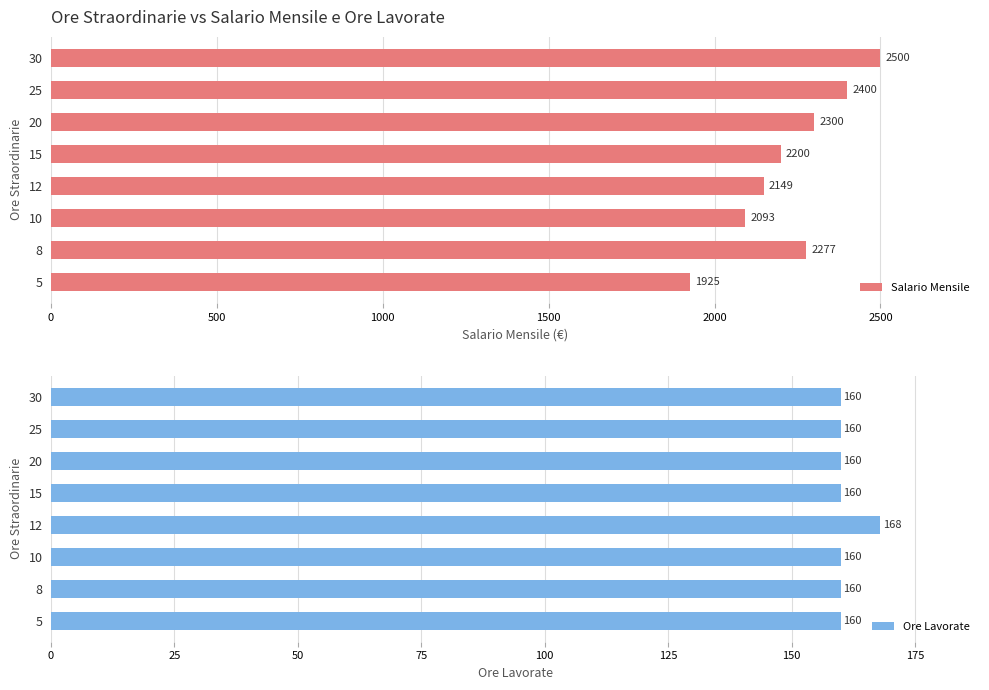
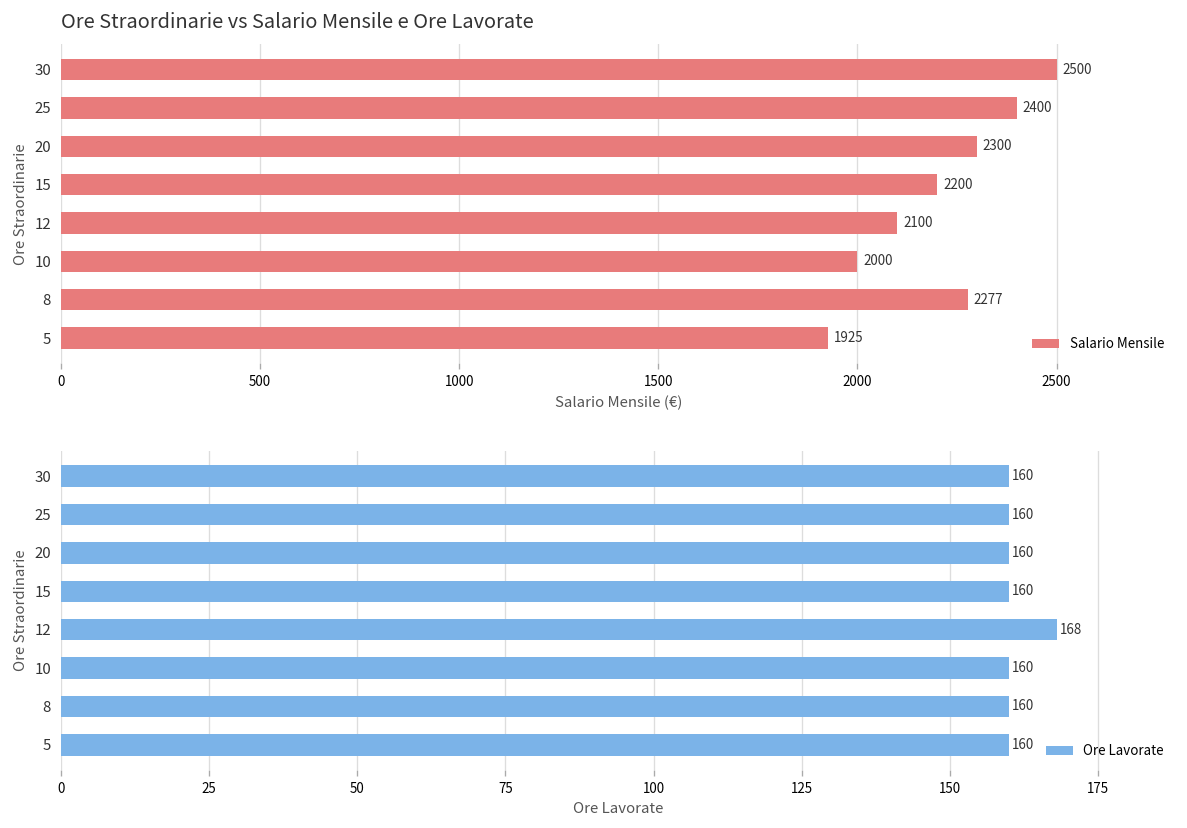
Ore Straordinarie vs Salario Mensile e Ore Lavorate, 12: 2149 -> 2100
Ore Straordinarie vs Salario Mensile e Ore Lavorate, 10: 2093 -> 2000
